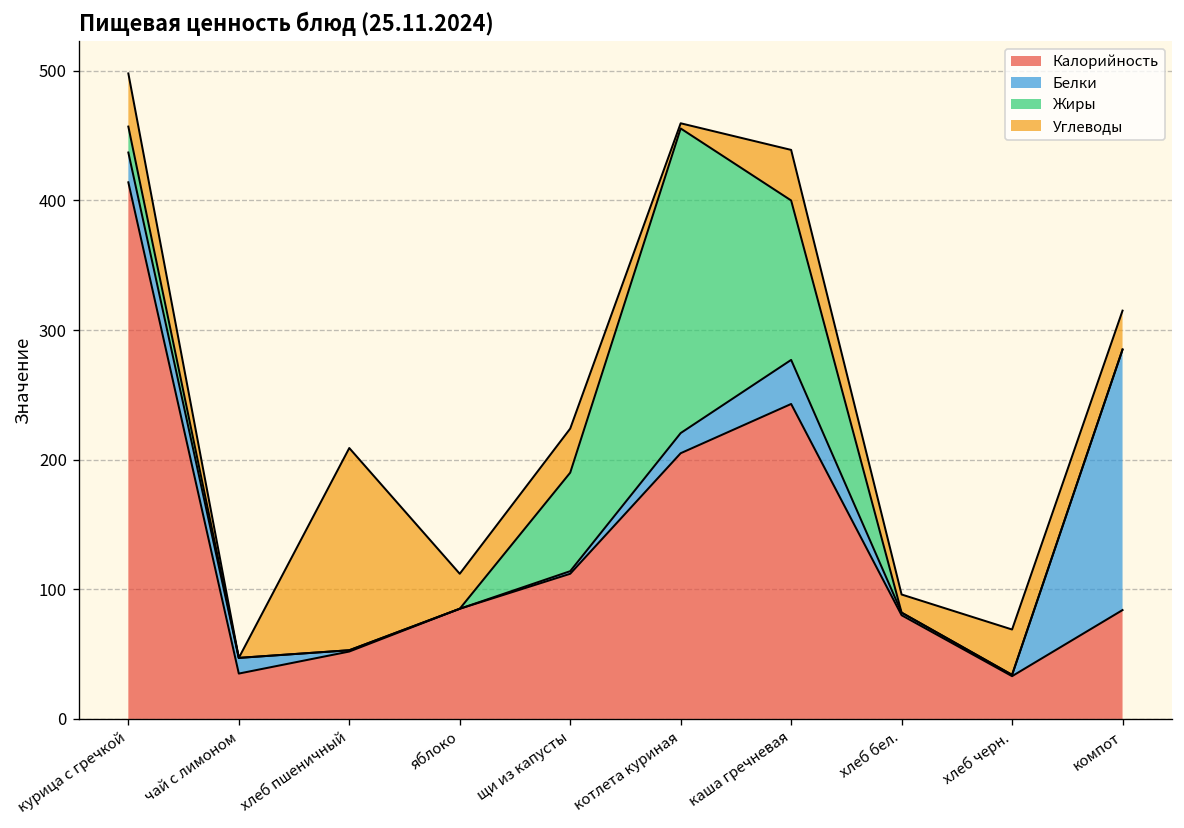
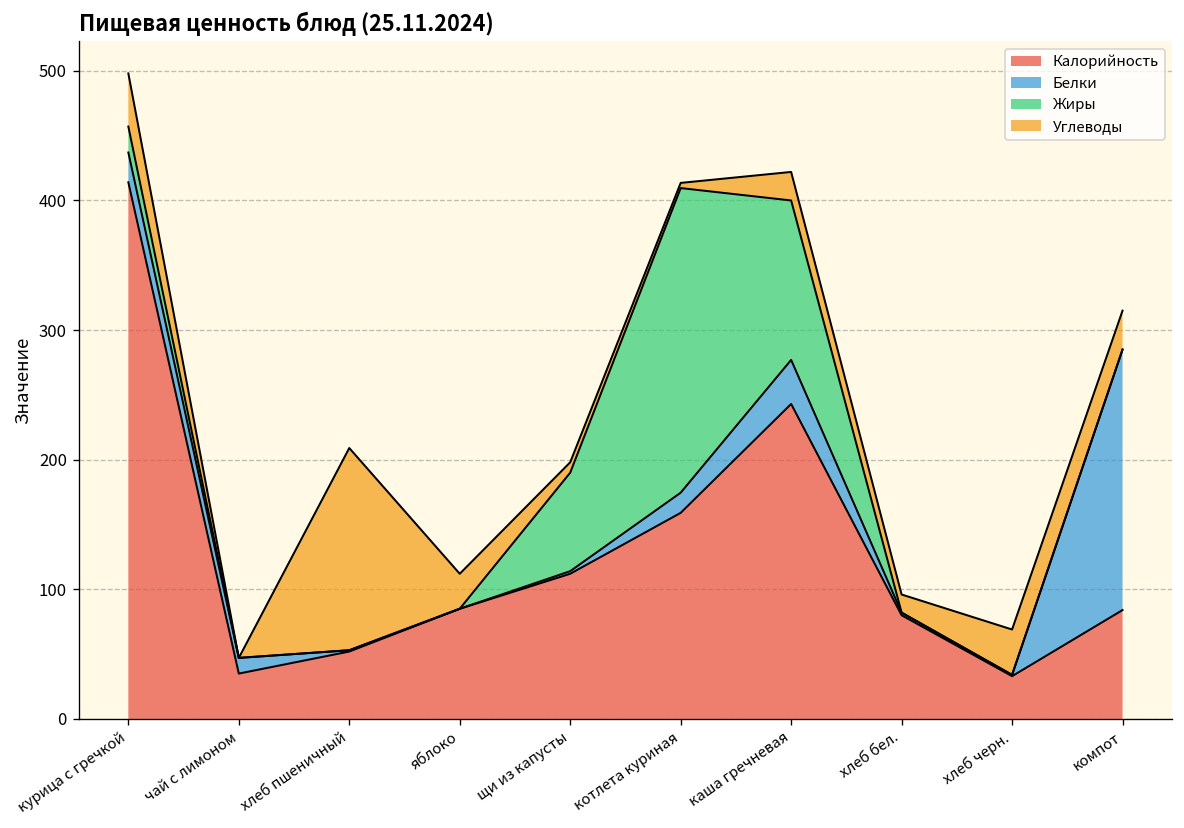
Углеводы, щи из капусты: 34 -> 8
Калорийность, котлета куриная: 205 -> 159
Углеводы, каша гречневая: 39 -> 22
